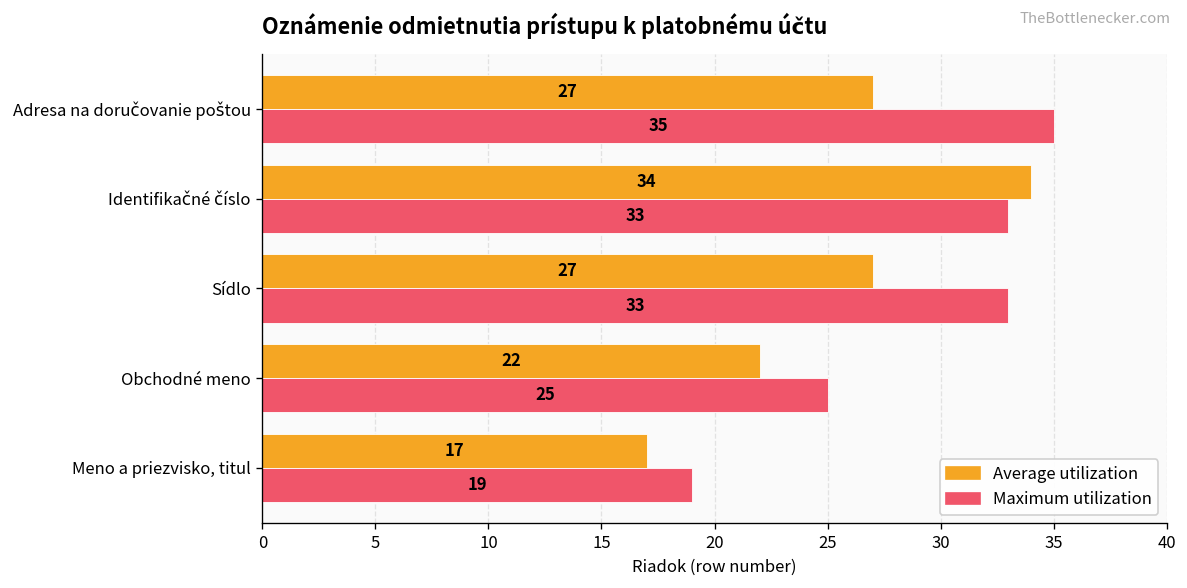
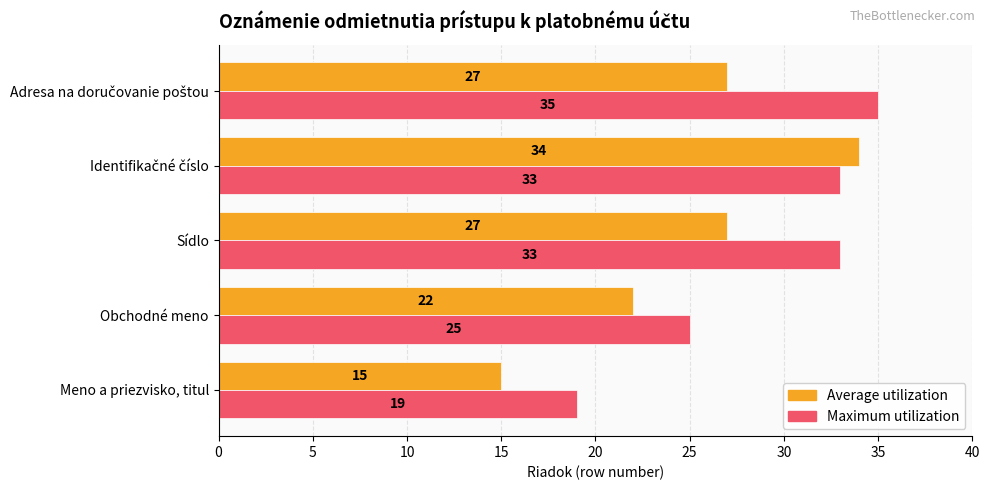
Average utilization, Meno a priezvisko, titul: 17 -> 15
